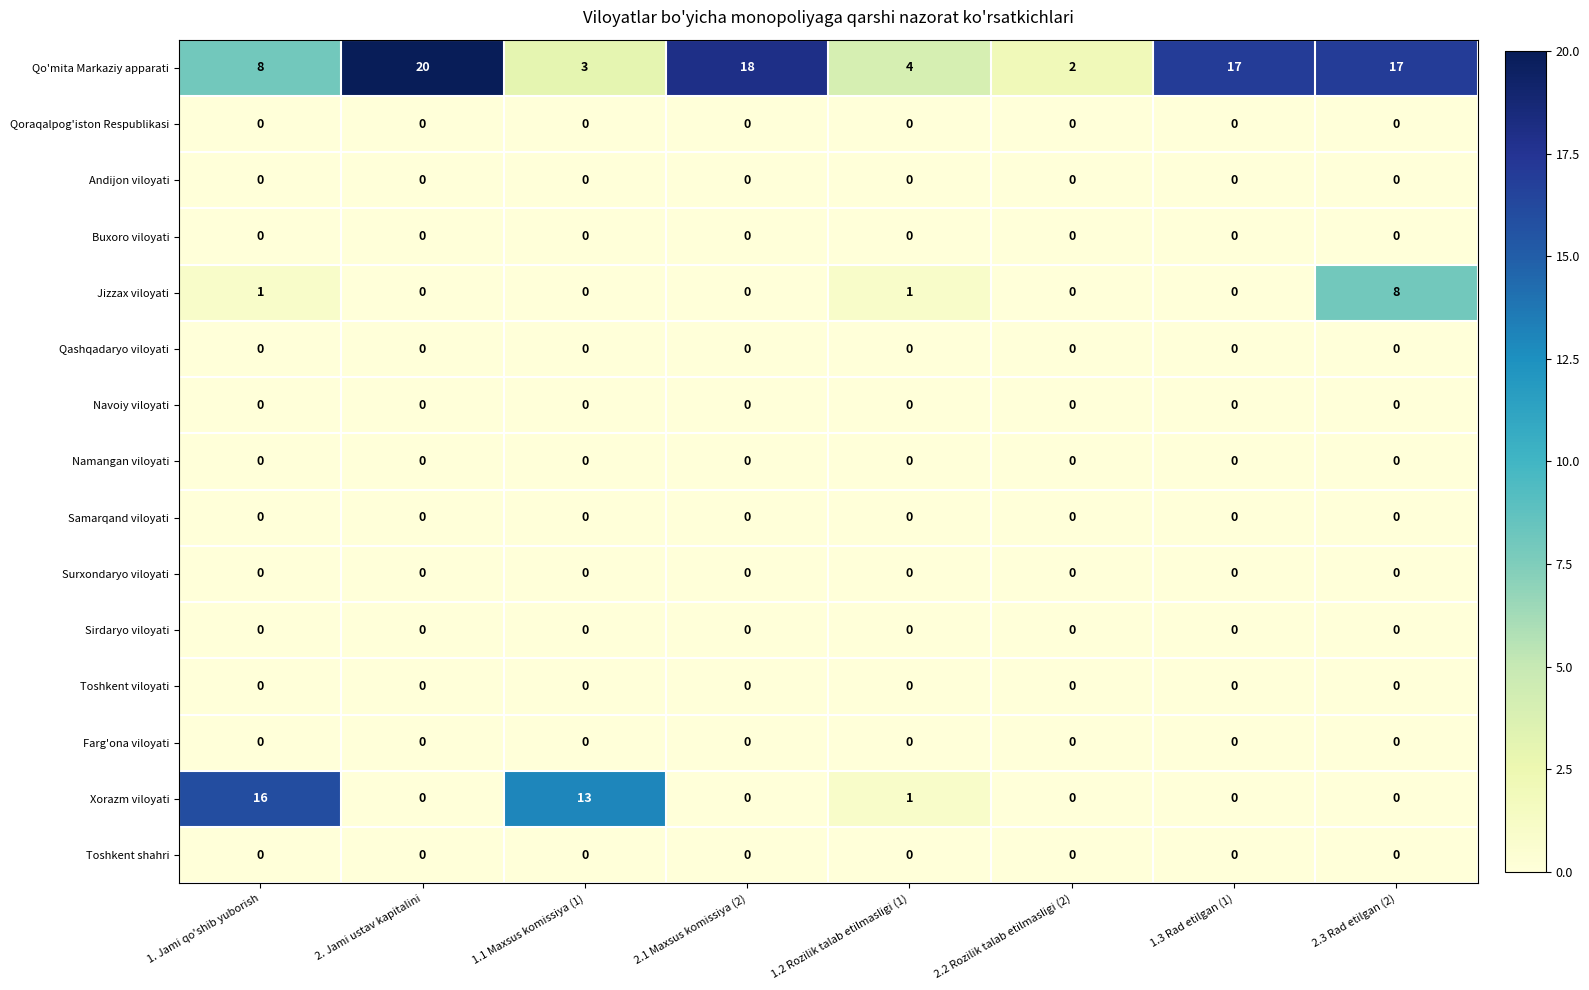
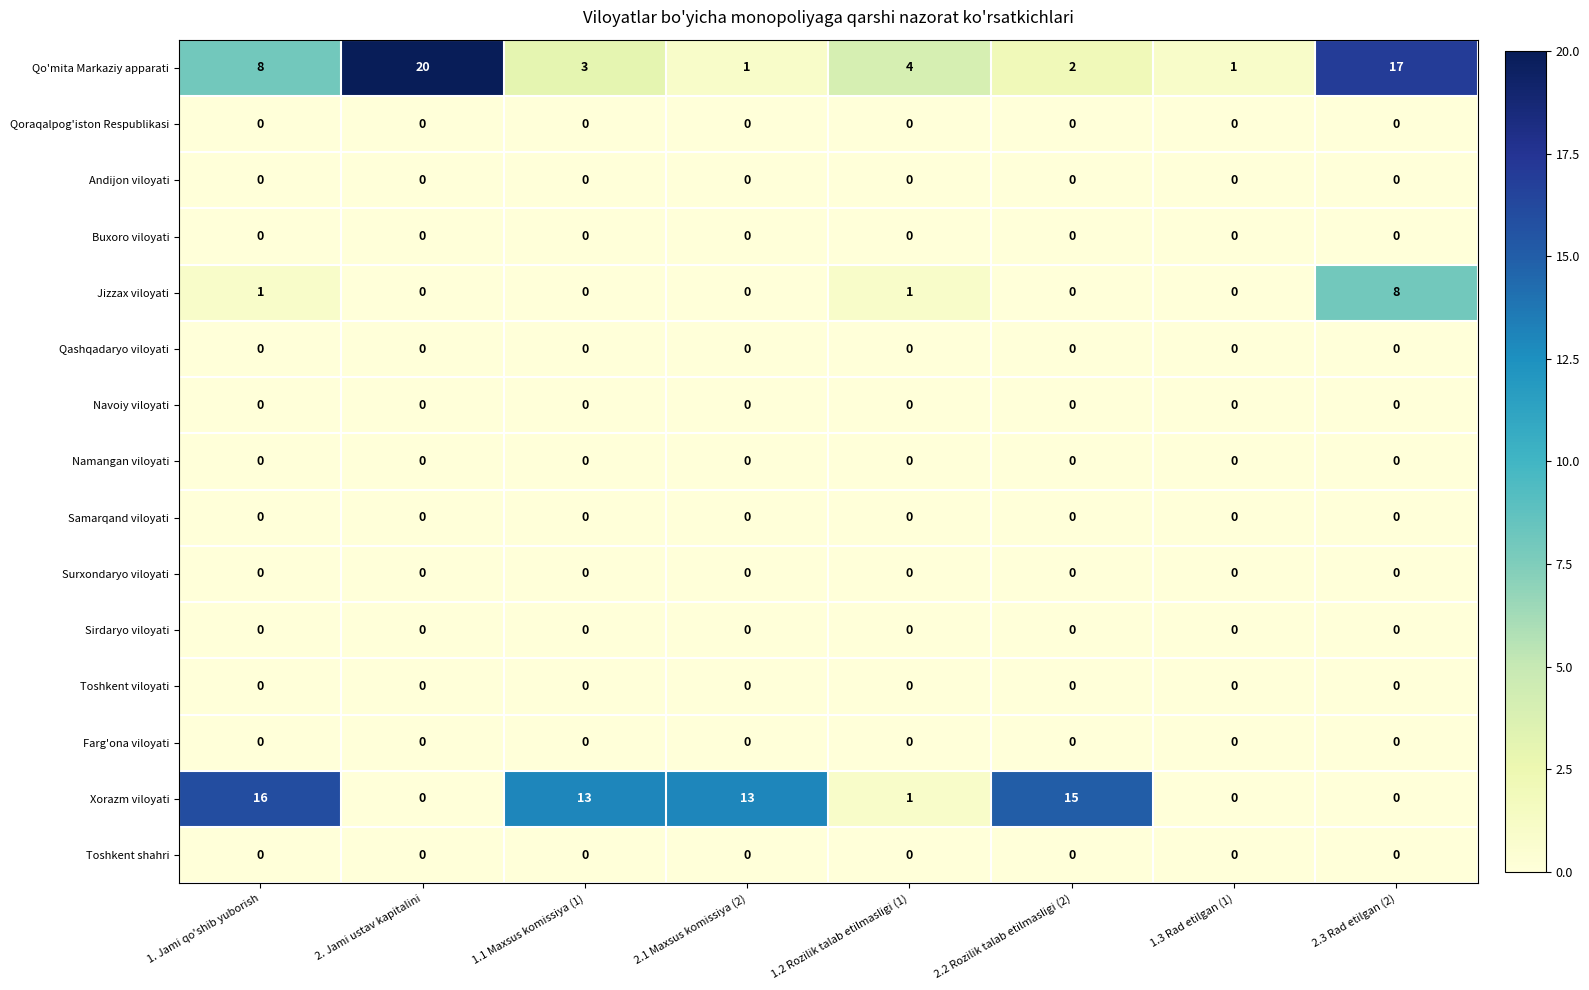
Qo'mita Markaziy apparati, 2.1 Maxsus komissiya (2): 18 -> 1
Qo'mita Markaziy apparati, 1.3 Rad etilgan (1): 17 -> 1
Xorazm viloyati, 2.1 Maxsus komissiya (2): 0 -> 13
Xorazm viloyati, 2.2 Rozilik talab etilmasligi (2): 0 -> 15
